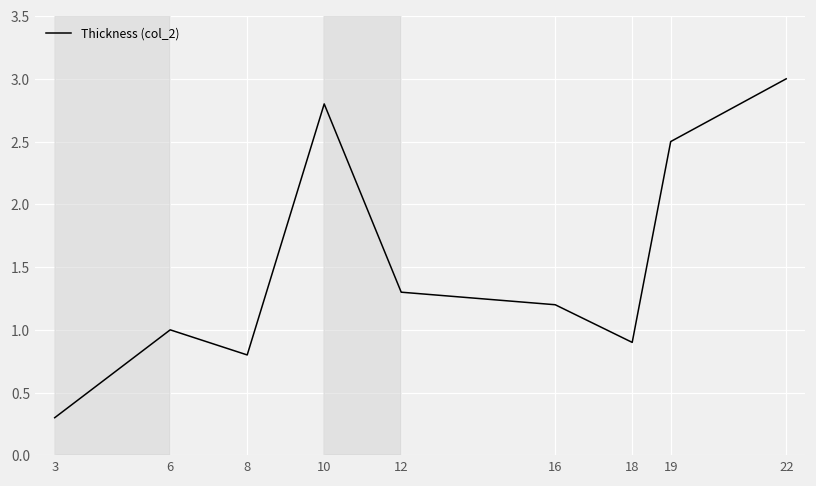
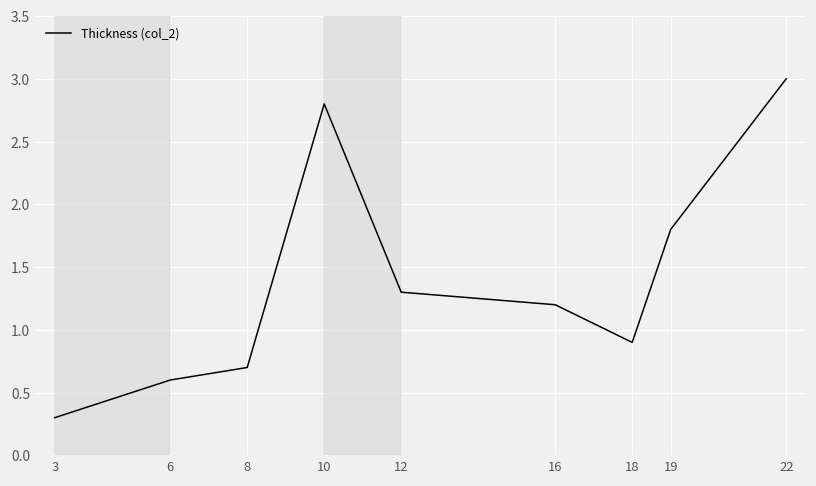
6: 1.0 -> 0.6
8: 0.8 -> 0.7
19: 2.5 -> 1.8
